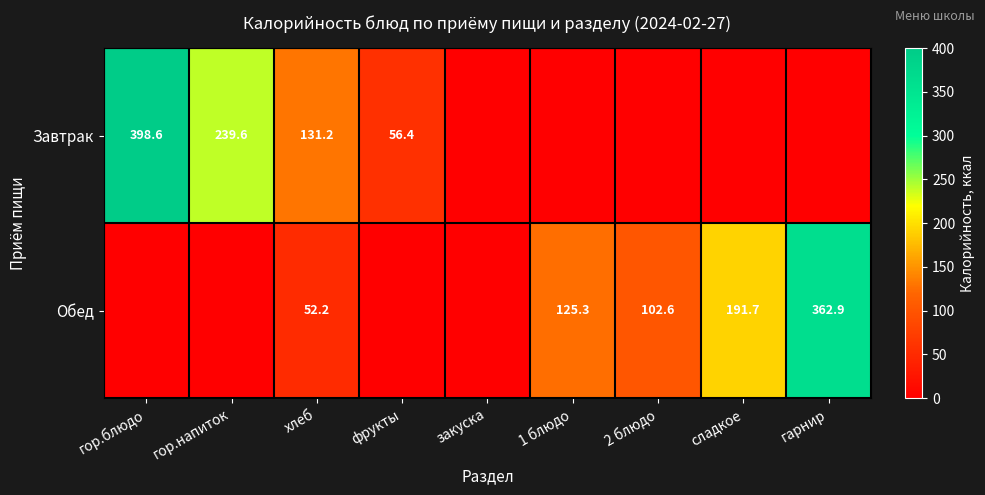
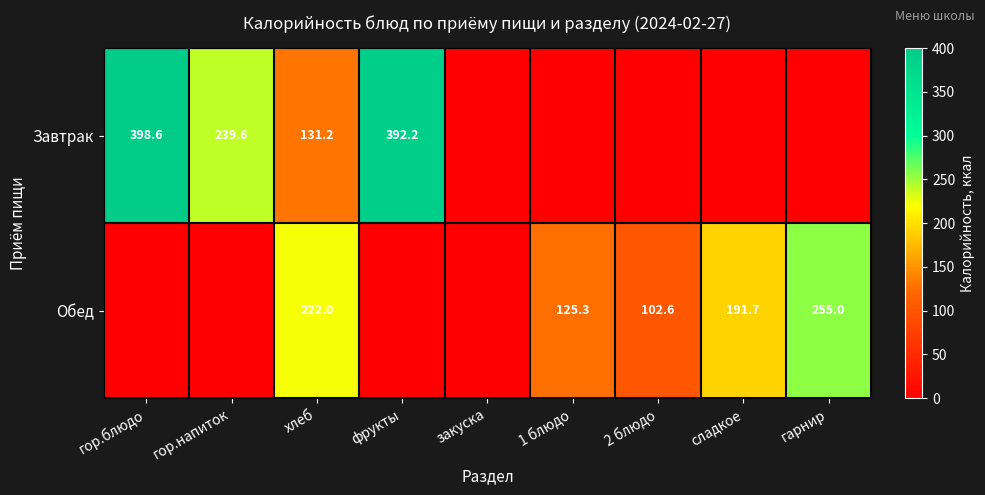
Завтрак, фрукты: 56.4 -> 392.2
Обед, хлеб: 52.2 -> 222.0
Обед, гарнир: 362.9 -> 255.0
